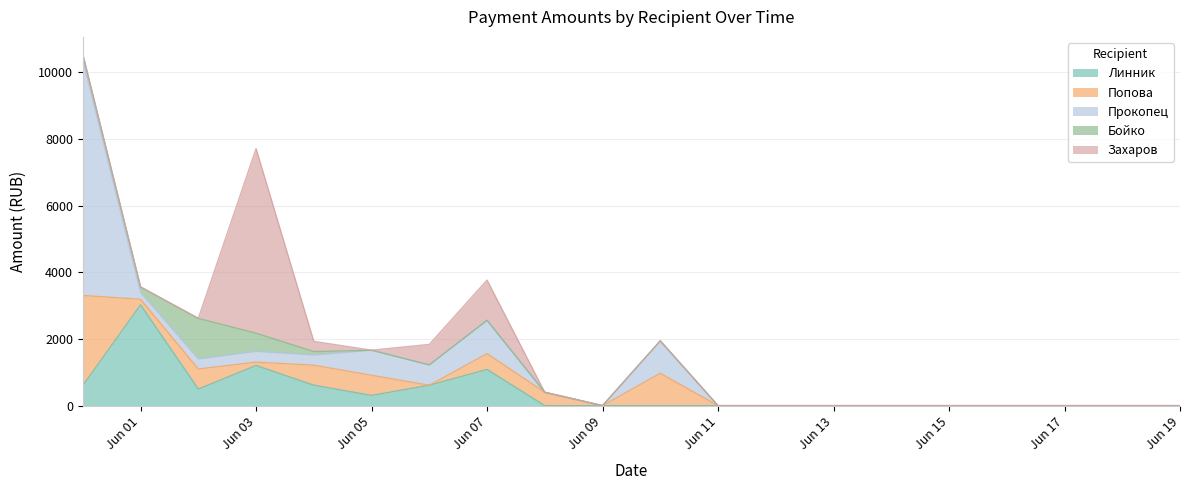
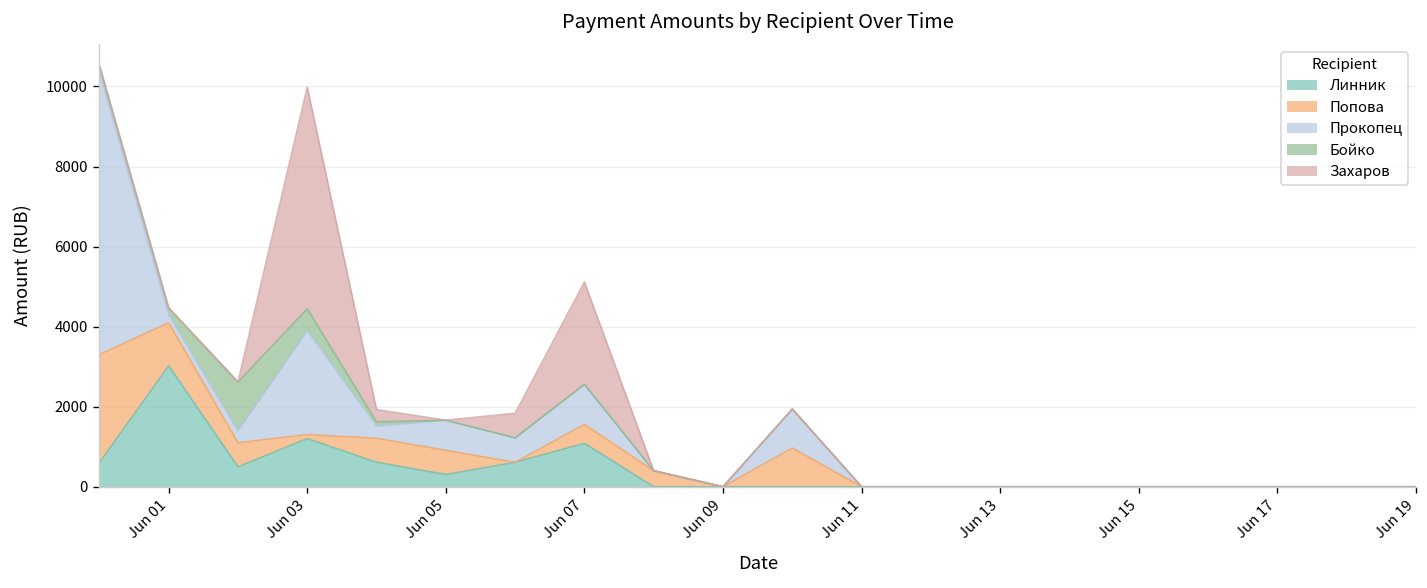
Попова, Jun 01: 200 -> 1100
Прокопец, Jun 03: 300 -> 2600
Захаров, Jun 07: 1200 -> 2600
